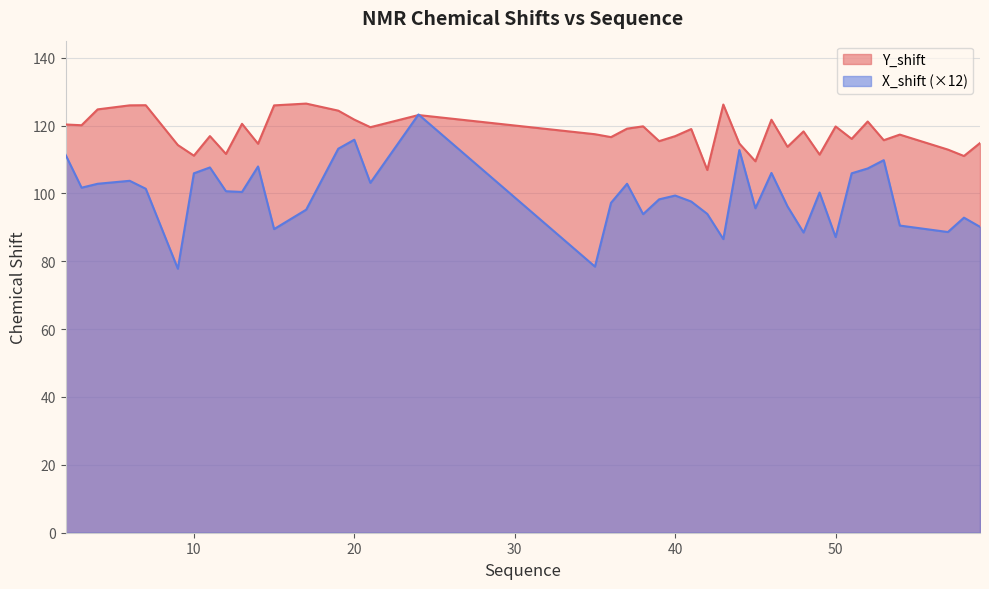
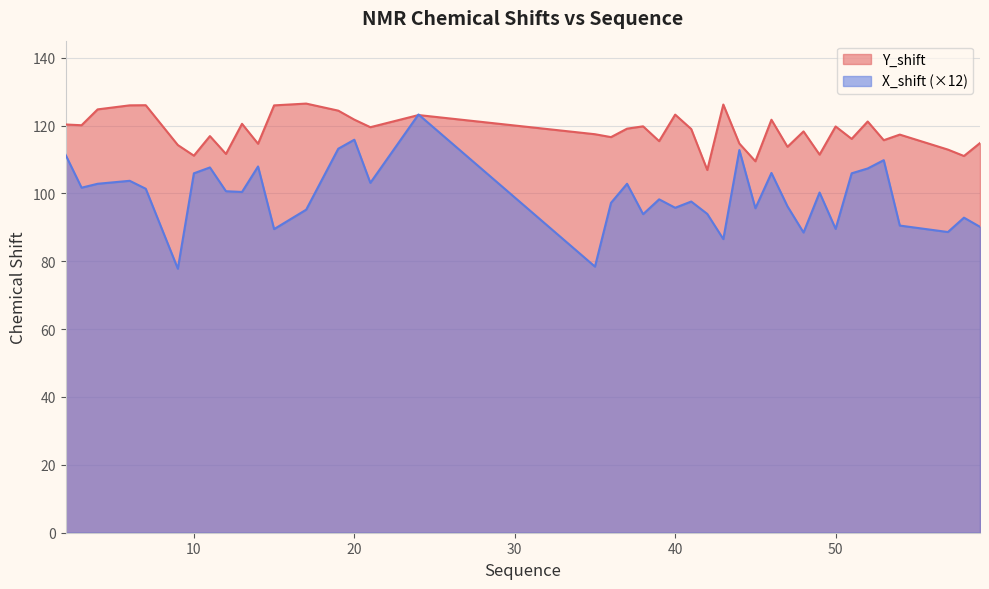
Y_shift, 40: 117 -> 123
X_shift (×12), 40: 99 -> 96
X_shift (×12), 50: 87 -> 90
